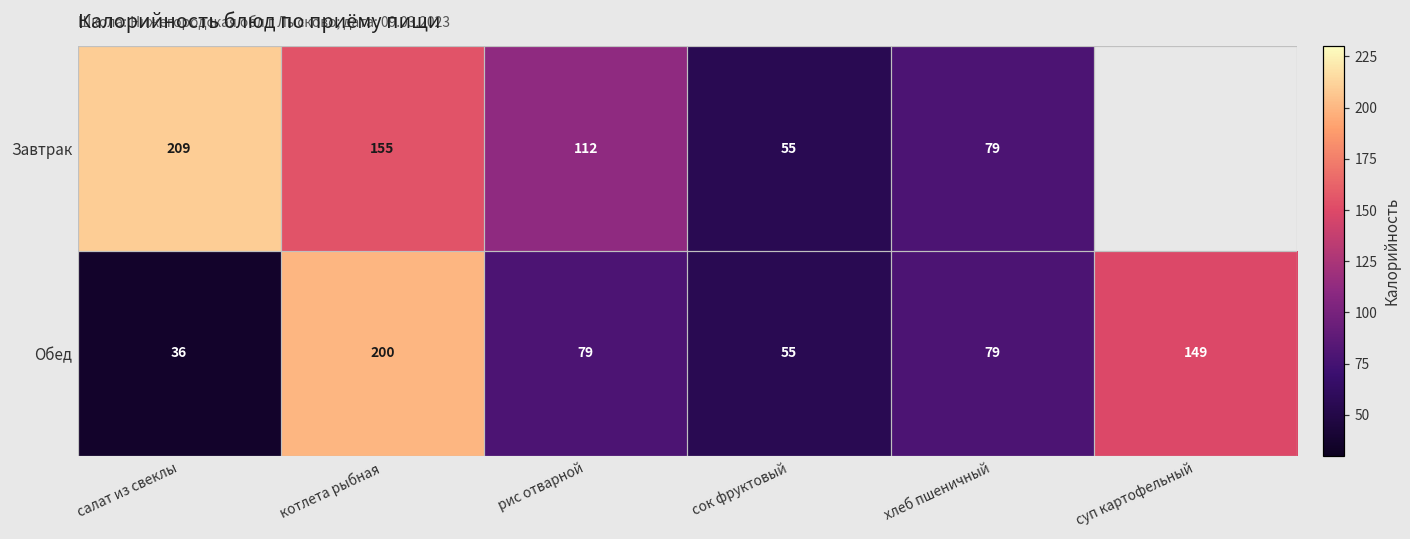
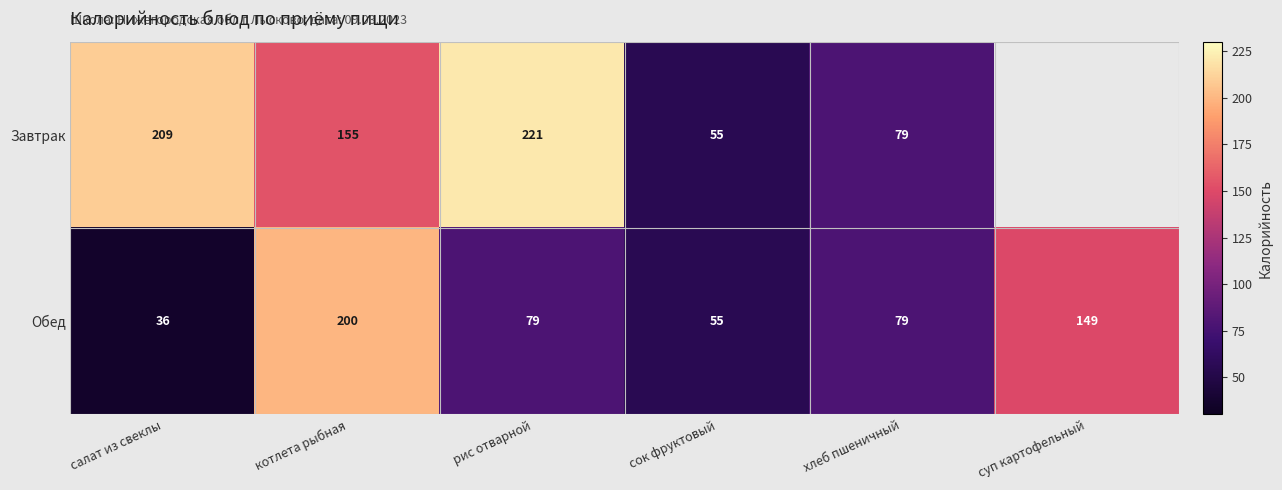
Завтрак, рис отварной: 112 -> 221
